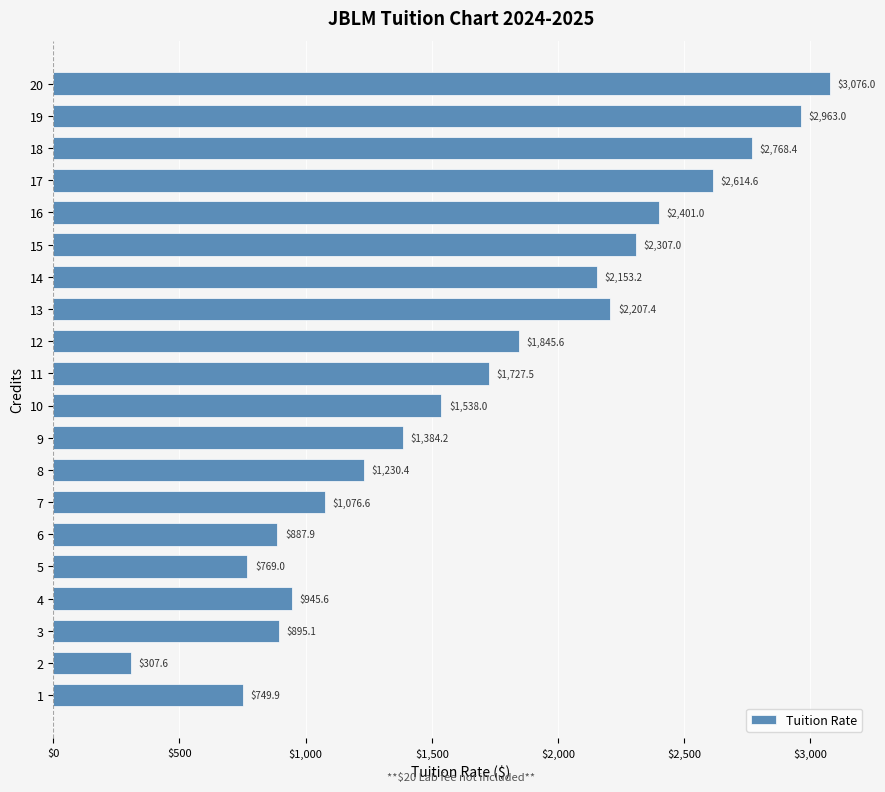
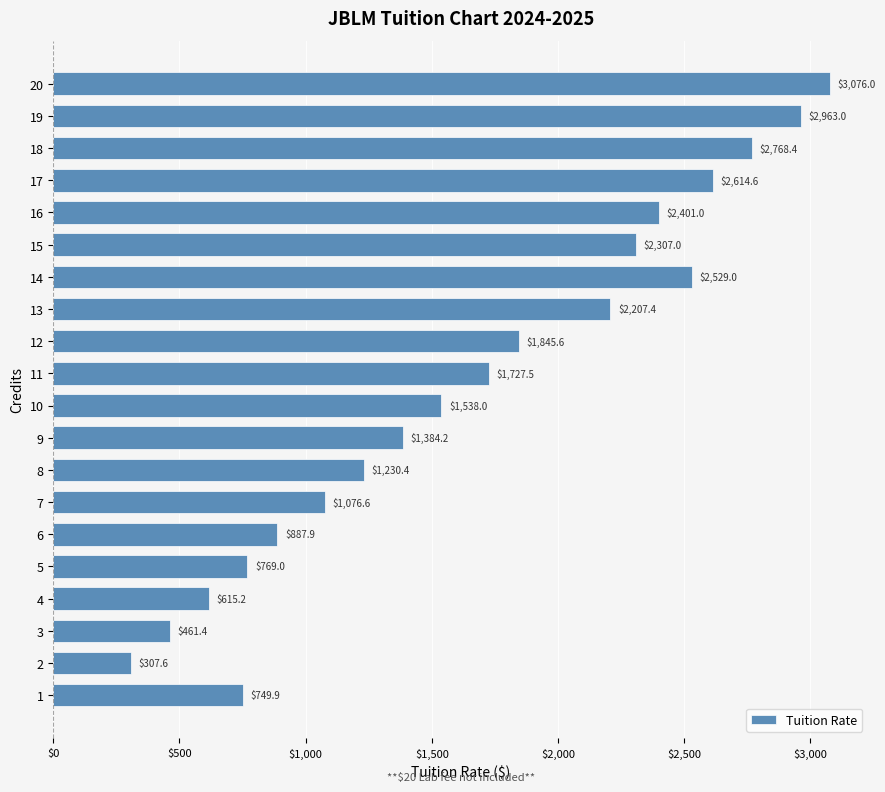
14: $2,153.2 -> $2,529.0
4: $945.6 -> $615.2
3: $895.1 -> $461.4
